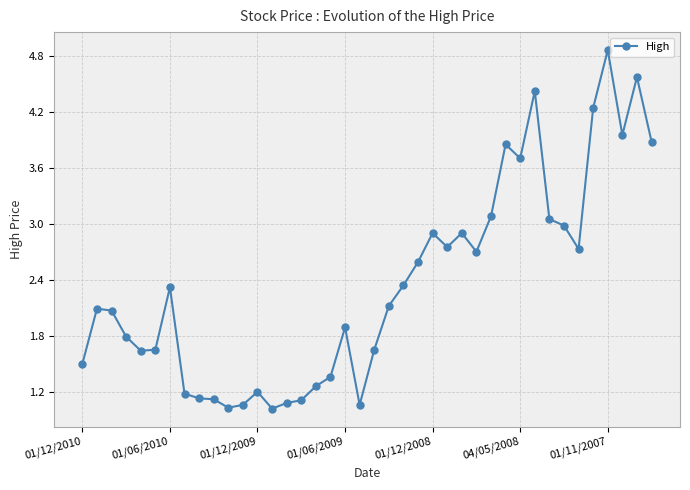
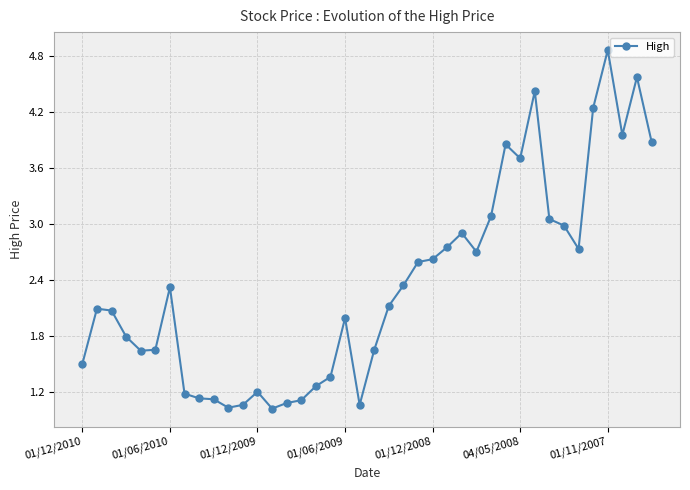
01/06/2009: 1.9 -> 2.0
01/12/2008: 2.9 -> 2.6
